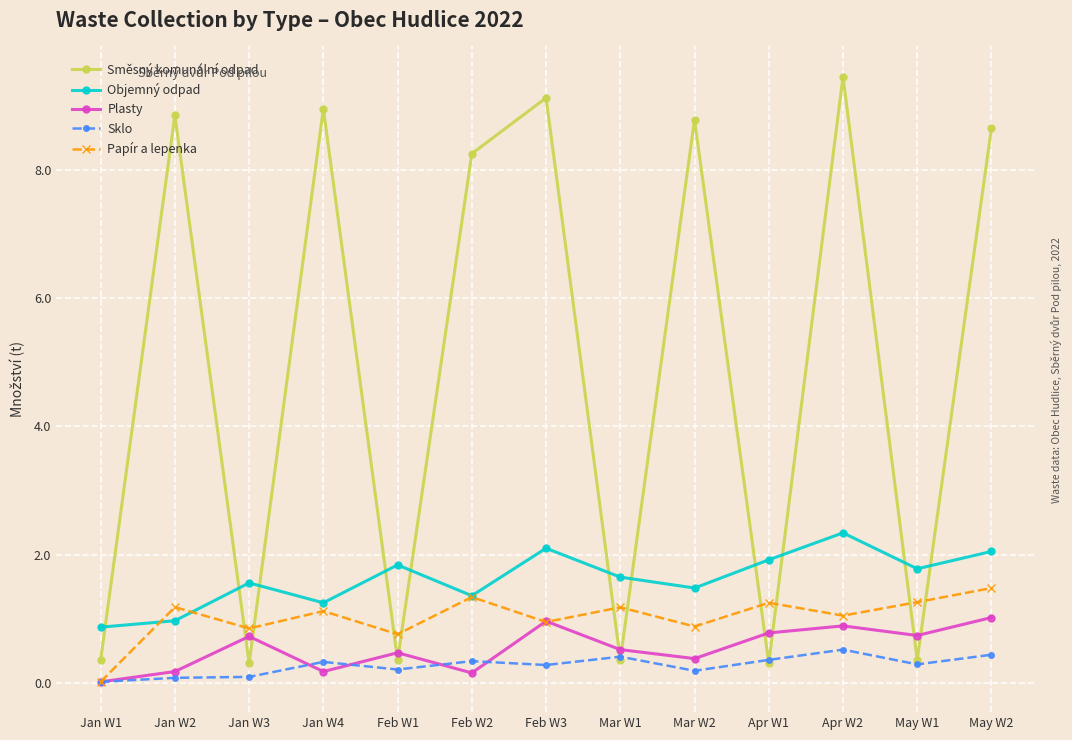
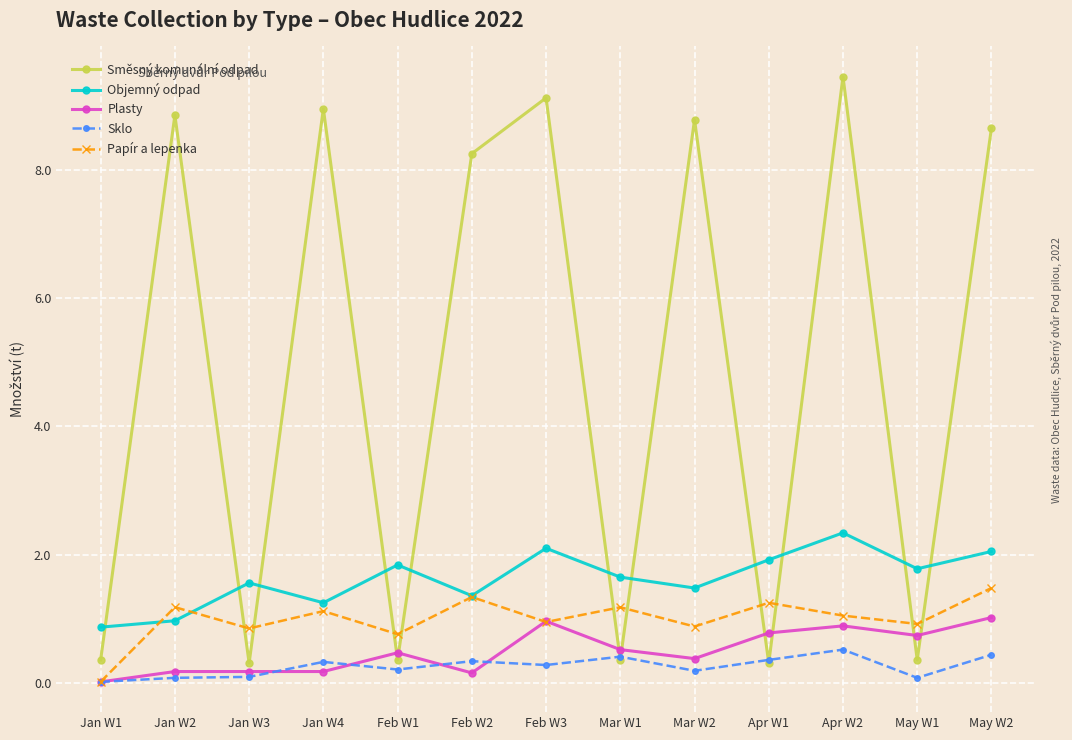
Plasty, Jan W3: 0.7 -> 0.2
Sklo, May W1: 0.3 -> 0.1
Papír a lepenka, May W1: 1.3 -> 0.9
